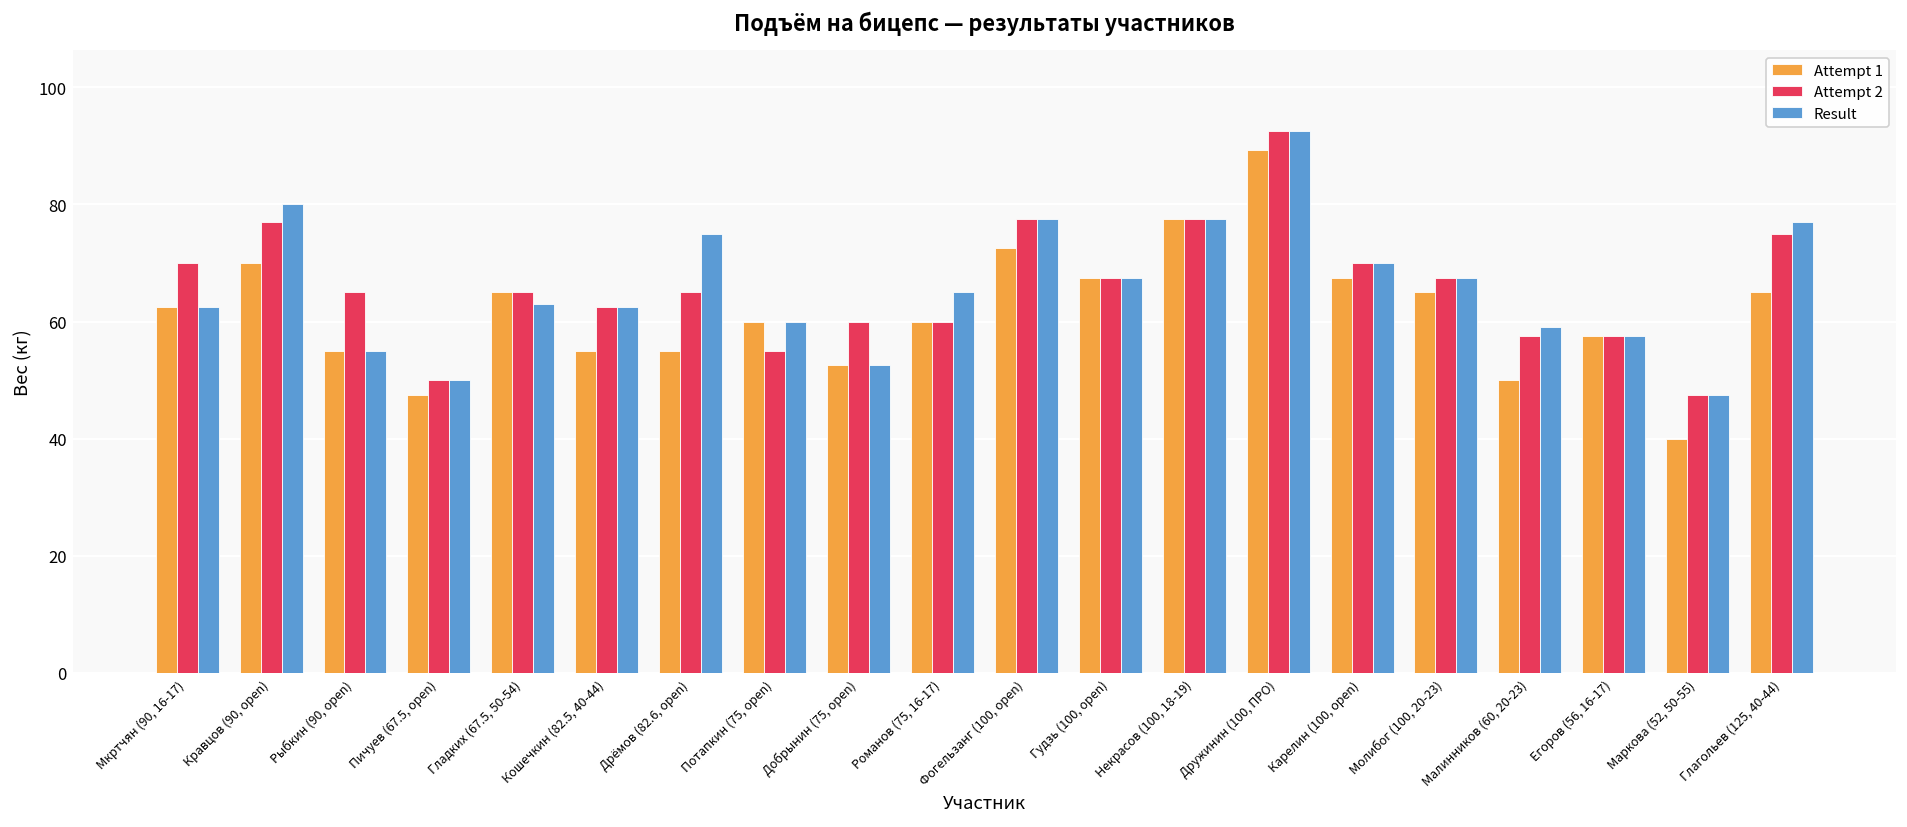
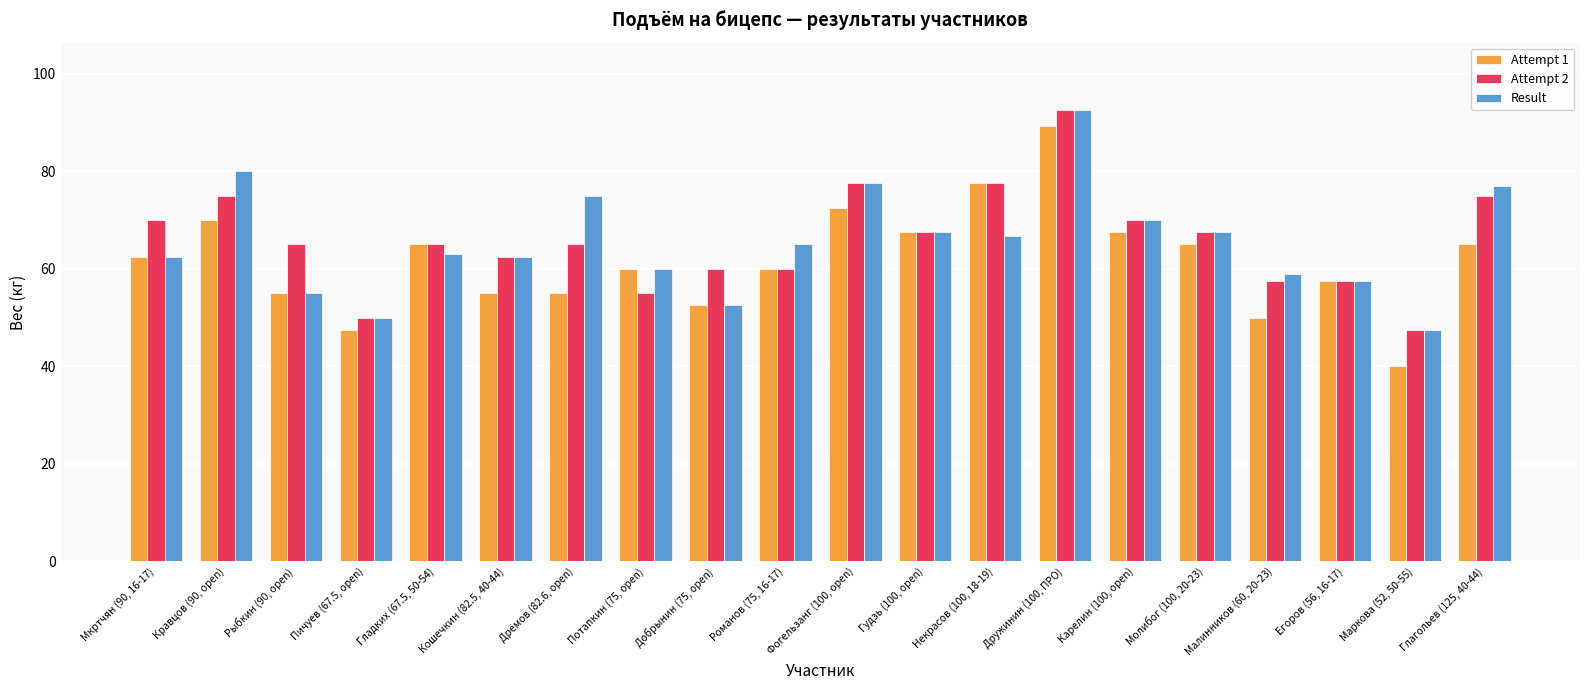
Attempt 2, Кравцов (90, open): 77 -> 75
Result, Некрасов (100, 18-19): 78 -> 67
